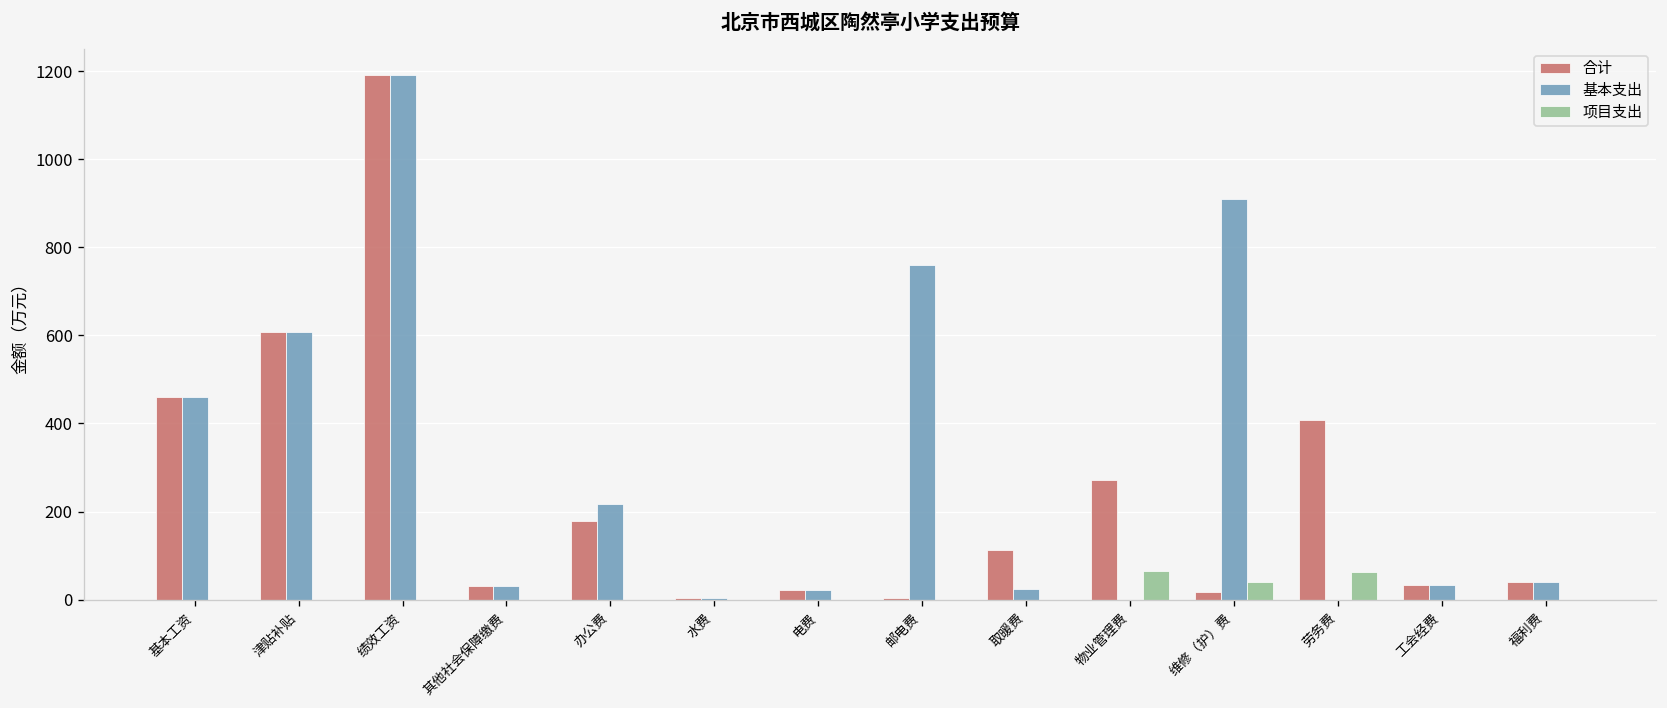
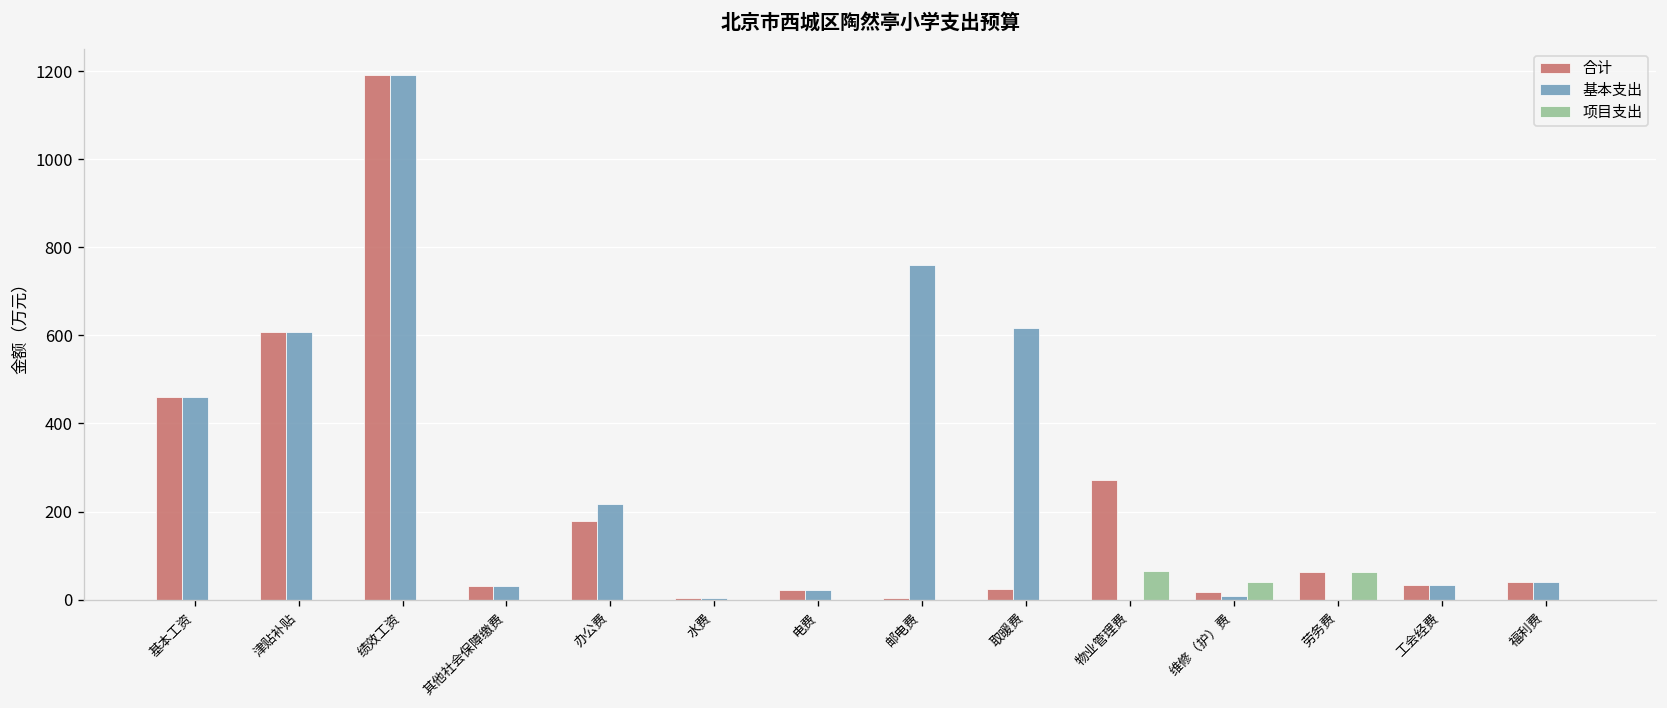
合计, 取暖费: 110 -> 20
基本支出, 取暖费: 20 -> 620
基本支出, 维修（护）费: 910 -> 10
合计, 劳务费: 410 -> 60
